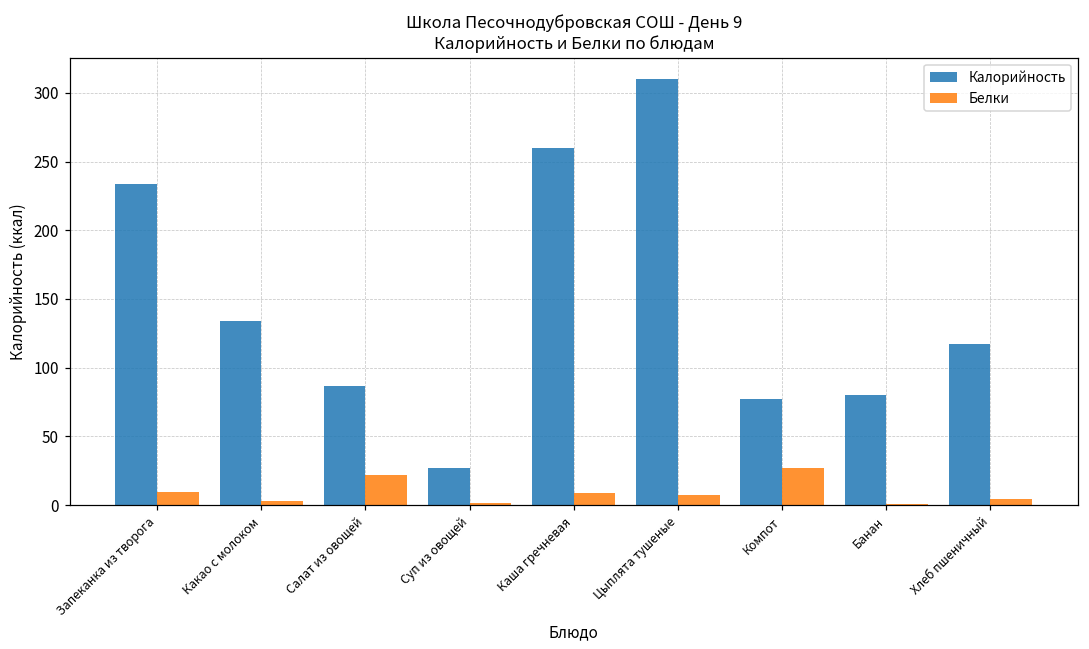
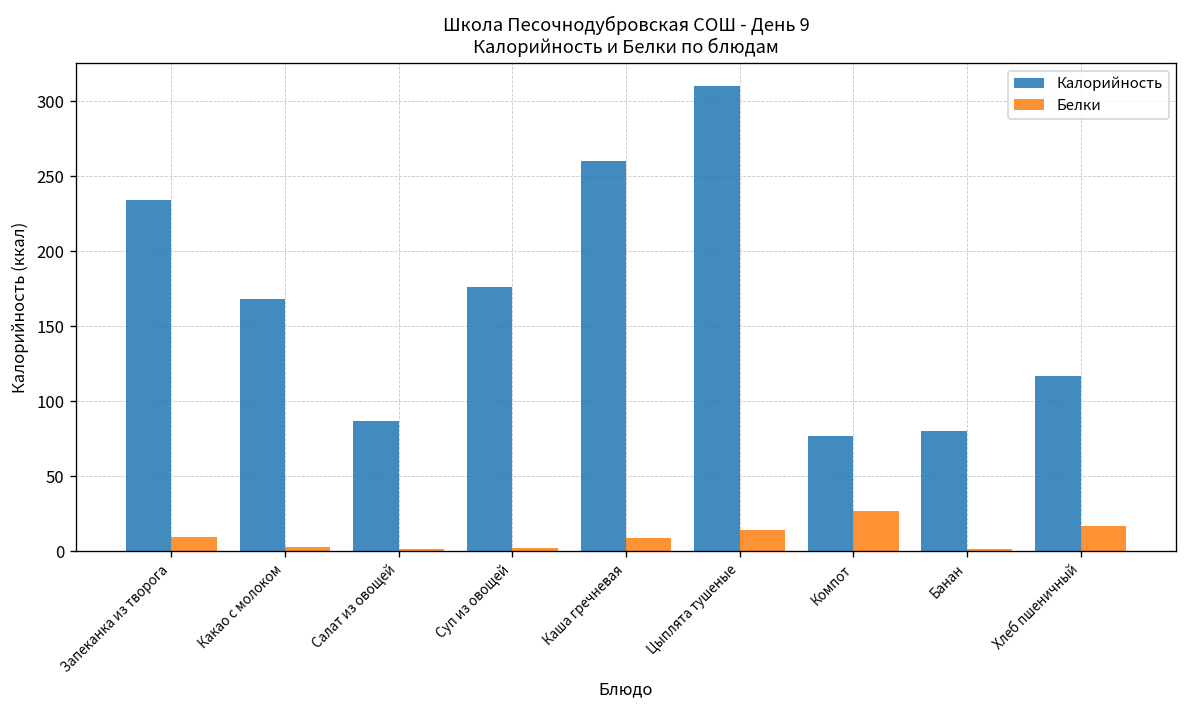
Калорийность, Какао с молоком: 134 -> 168
Белки, Салат из овощей: 22 -> 1
Калорийность, Суп из овощей: 27 -> 176
Белки, Цыплята тушеные: 7 -> 14
Белки, Хлеб пшеничный: 5 -> 17
